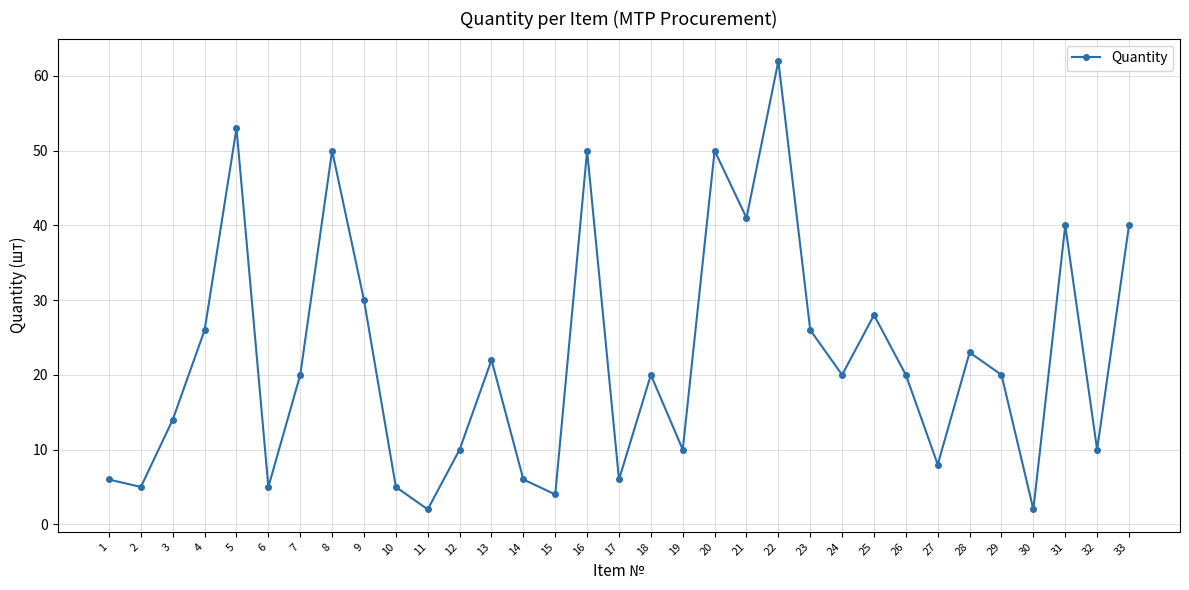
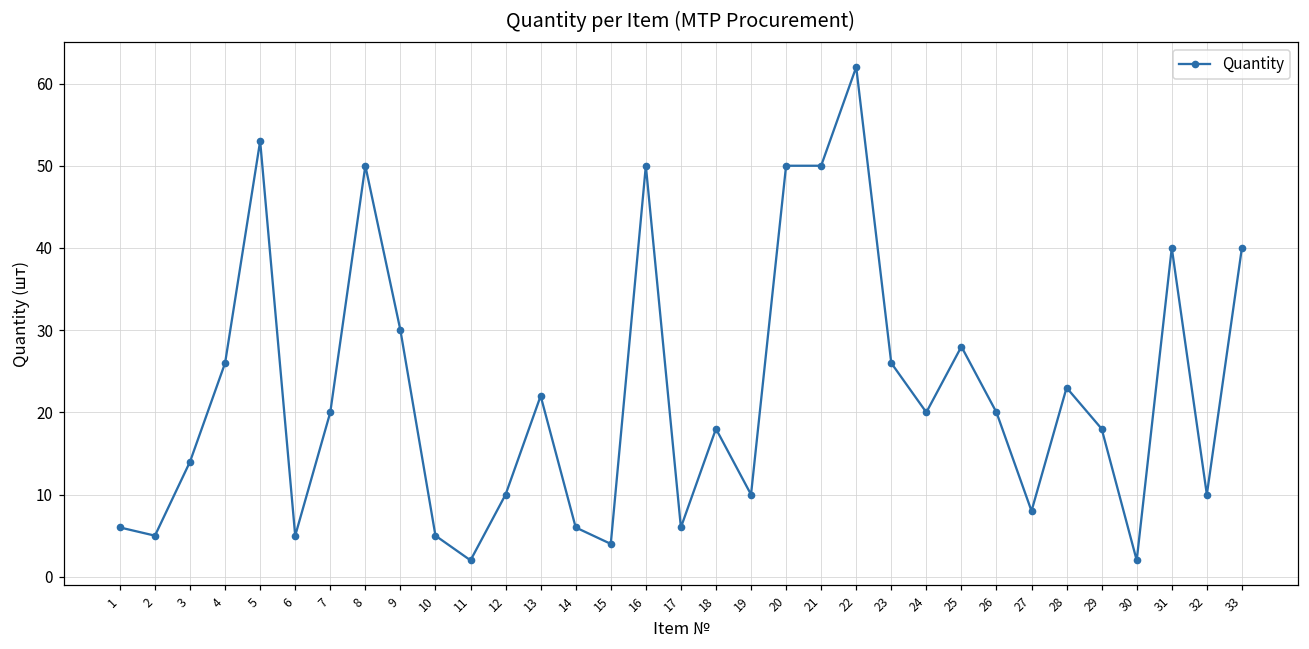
18: 20 -> 18
21: 41 -> 50
29: 20 -> 18
